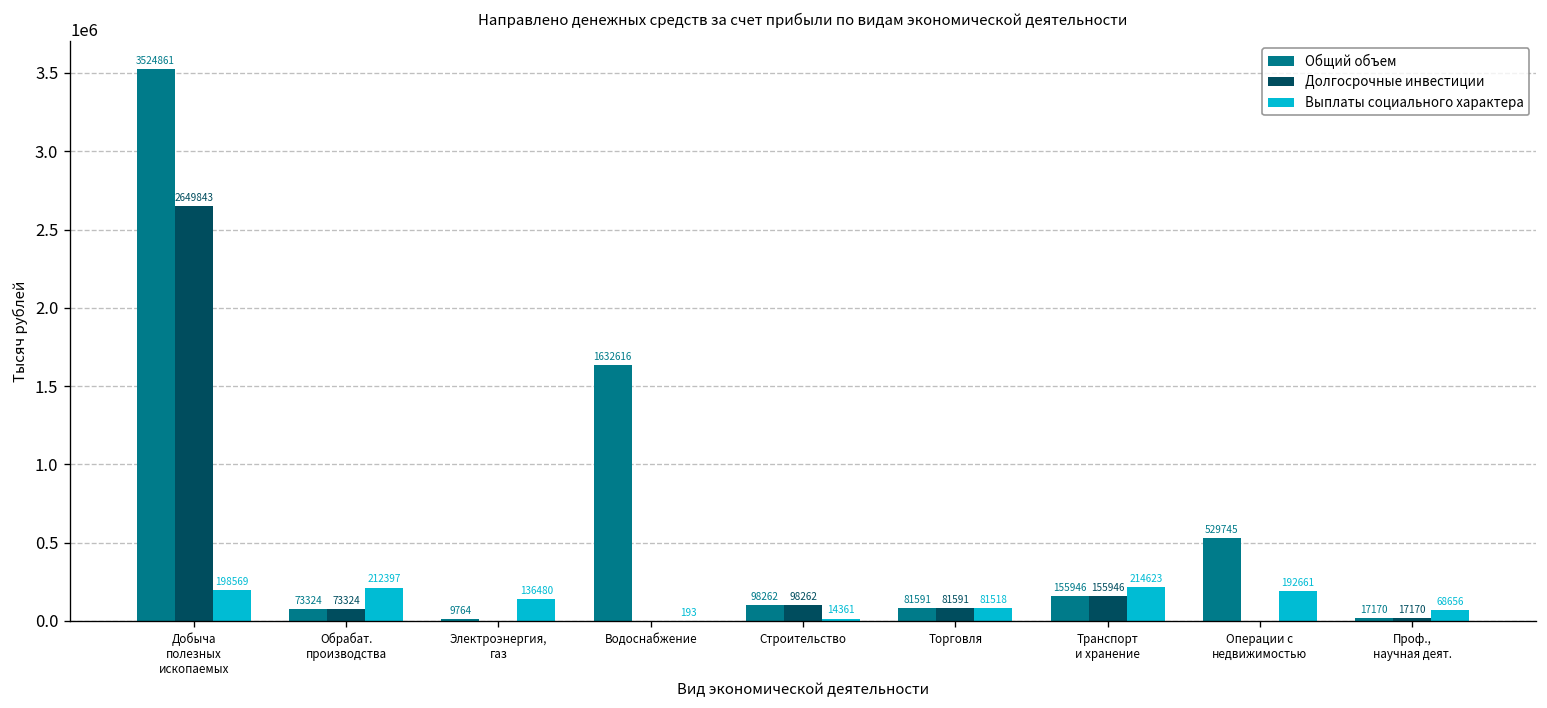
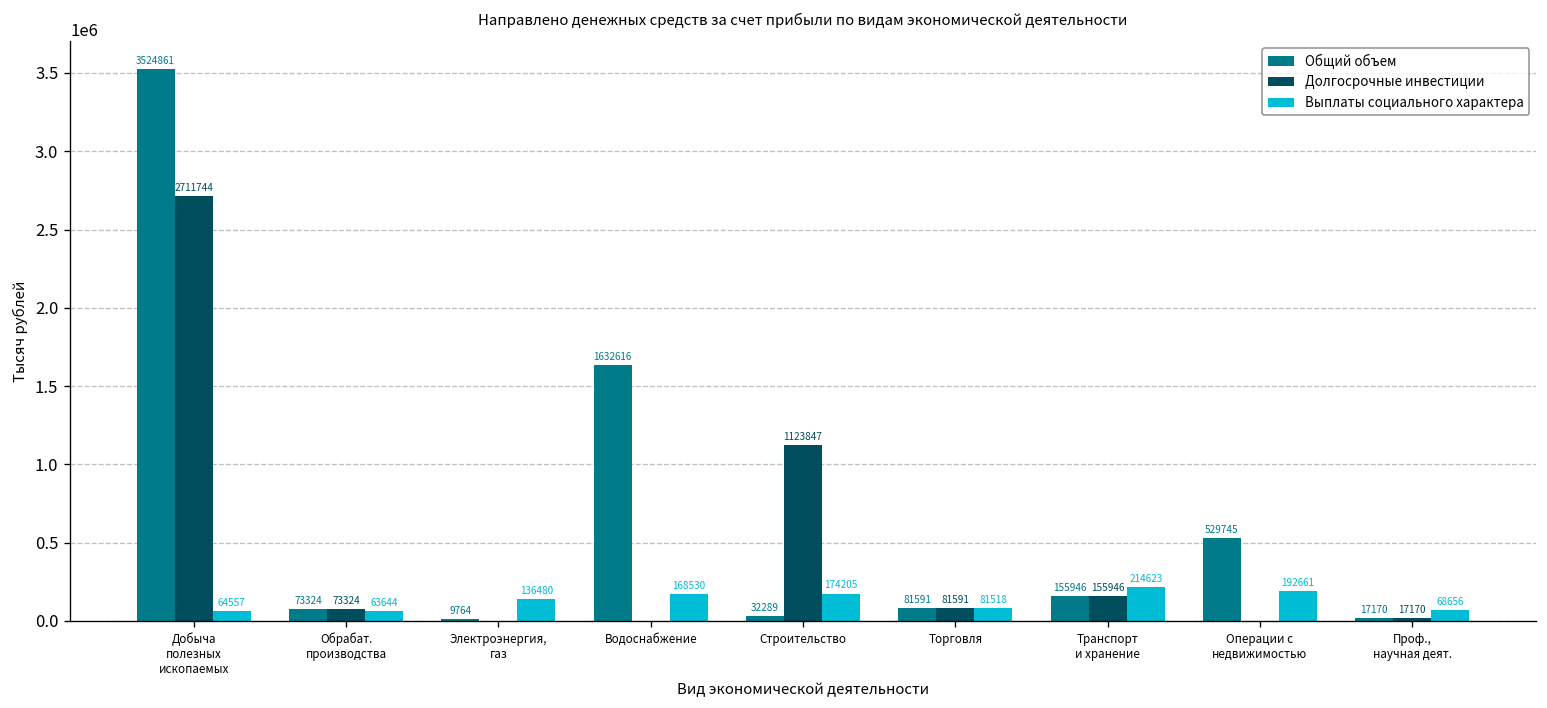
Долгосрочные инвестиции, Добыча полезных ископаемых: 2649843 -> 2711744
Выплаты социального характера, Добыча полезных ископаемых: 198569 -> 64557
Выплаты социального характера, Обрабат. производства: 212397 -> 63644
Выплаты социального характера, Водоснабжение: 193 -> 168530
Общий объем, Строительство: 98262 -> 32289
Долгосрочные инвестиции, Строительство: 98262 -> 1123847
Выплаты социального характера, Строительство: 14361 -> 174205
